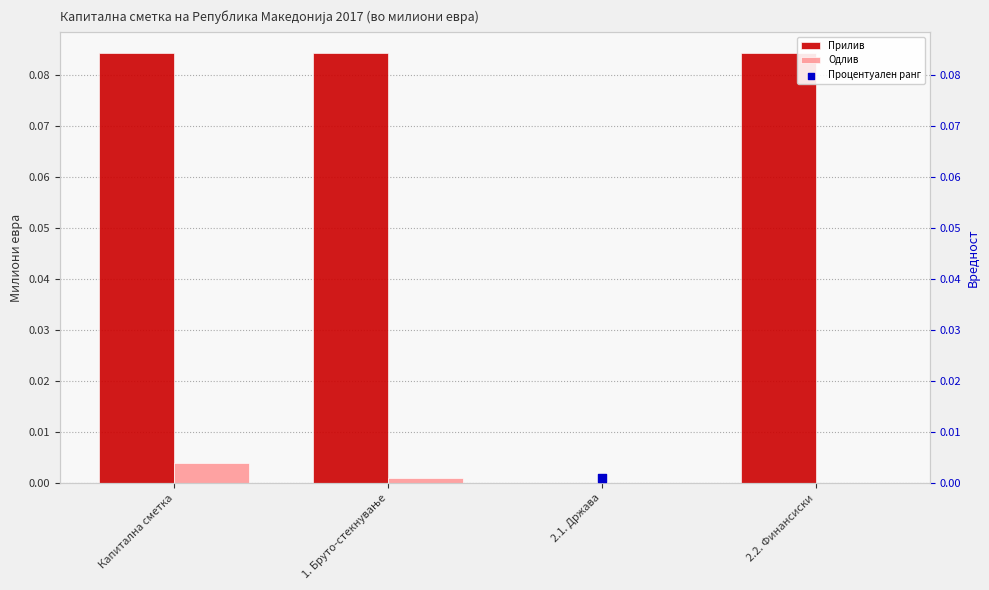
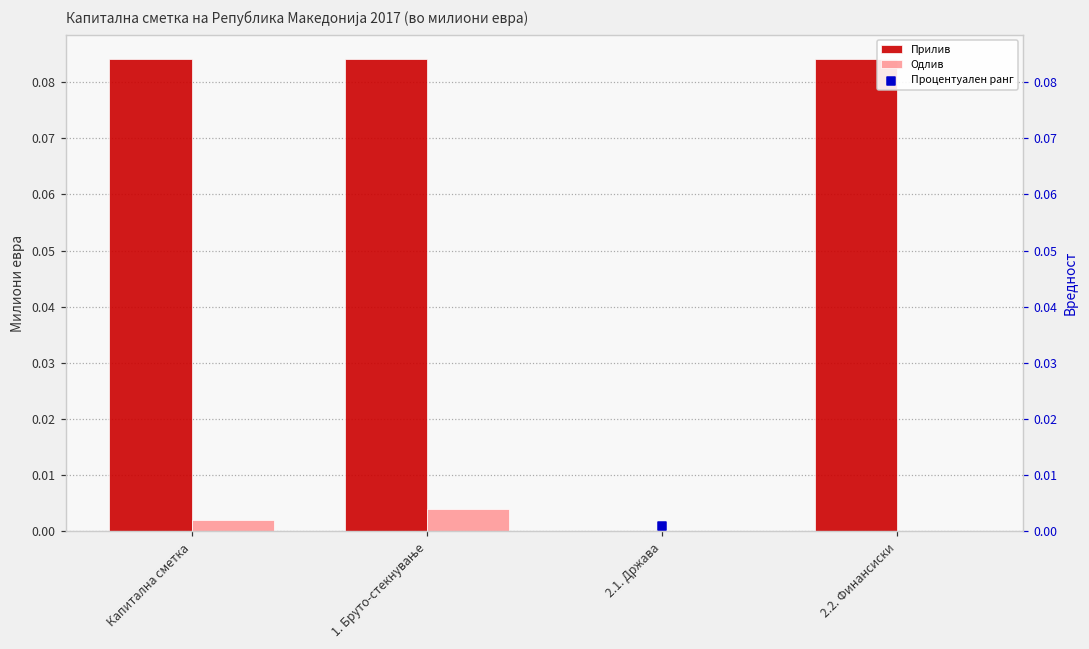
Одлив, Капитална сметка: 0.004 -> 0.002
Одлив, 1. Бруто-стекнување: 0.001 -> 0.004
